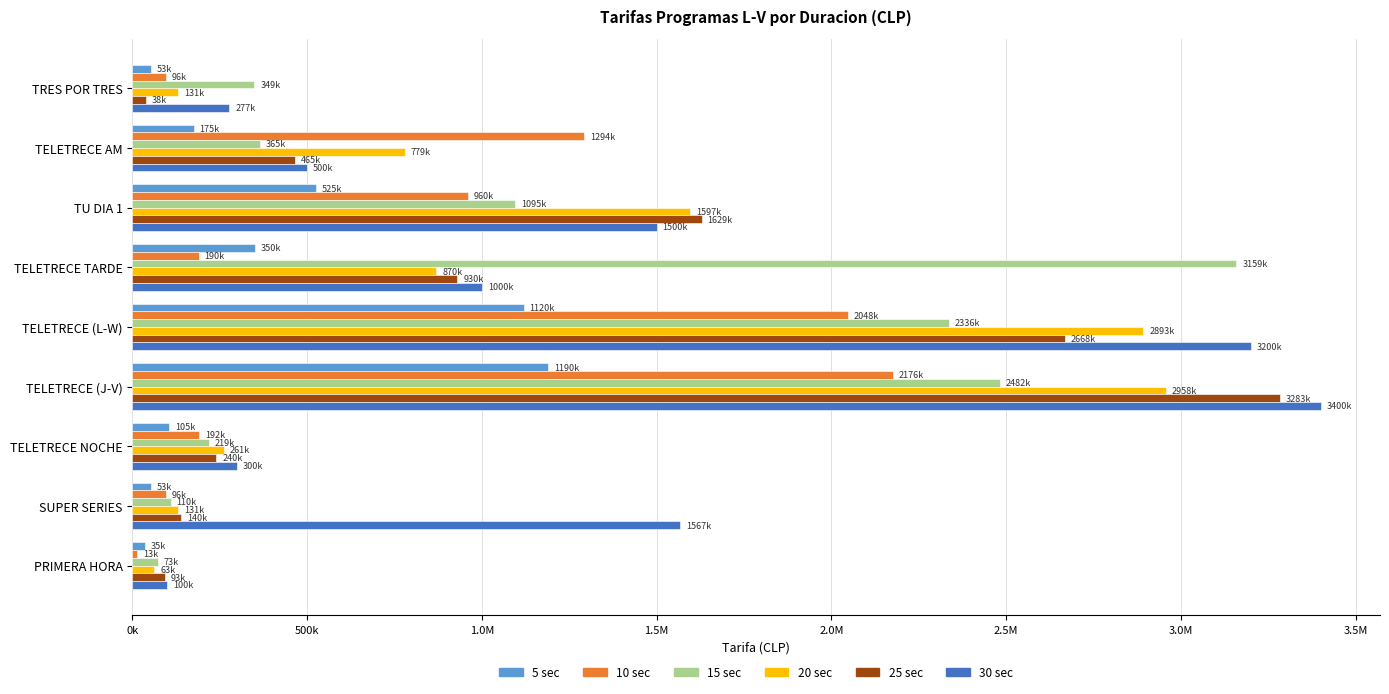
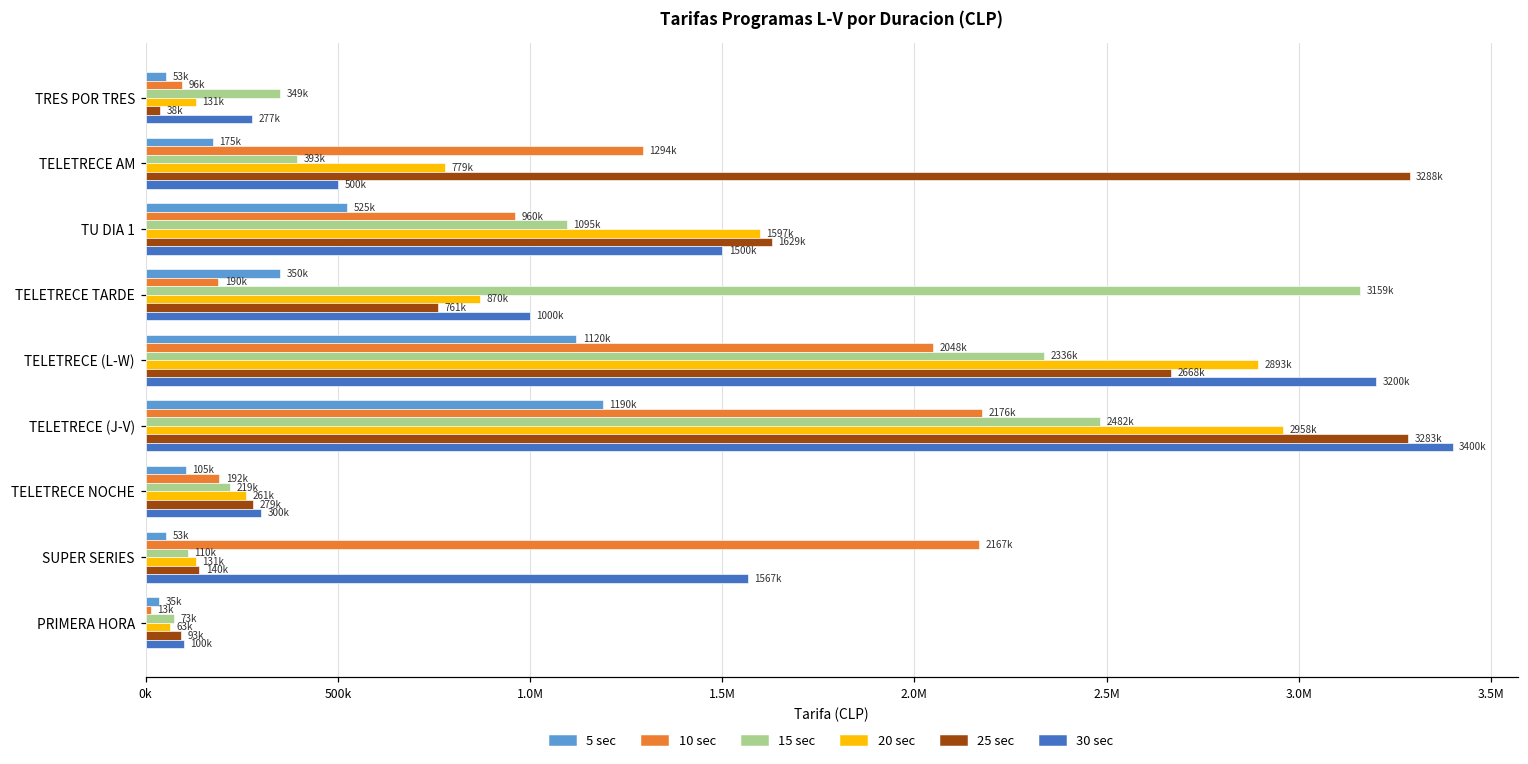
15 sec, TELETRECE AM: 365k -> 393k
25 sec, TELETRECE AM: 465k -> 3288k
25 sec, TELETRECE TARDE: 930k -> 761k
25 sec, TELETRECE NOCHE: 240k -> 279k
10 sec, SUPER SERIES: 96k -> 2167k
